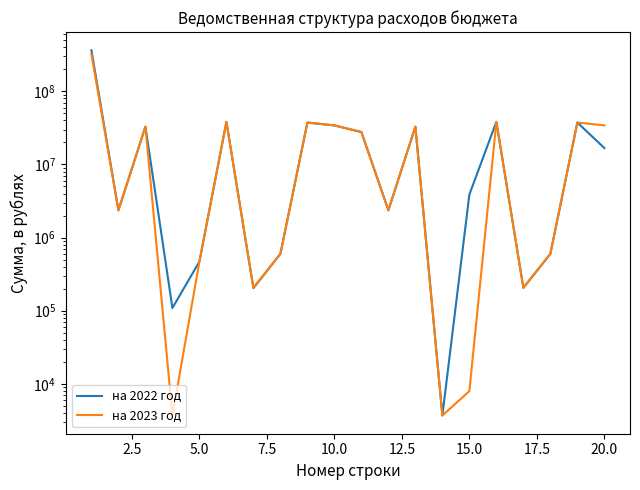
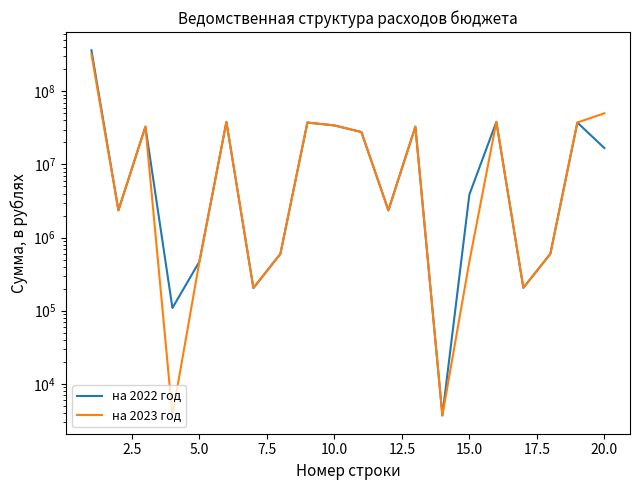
на 2023 год, 15.0: 8000 -> 500000
на 2023 год, 20.0: 30000000 -> 50000000
